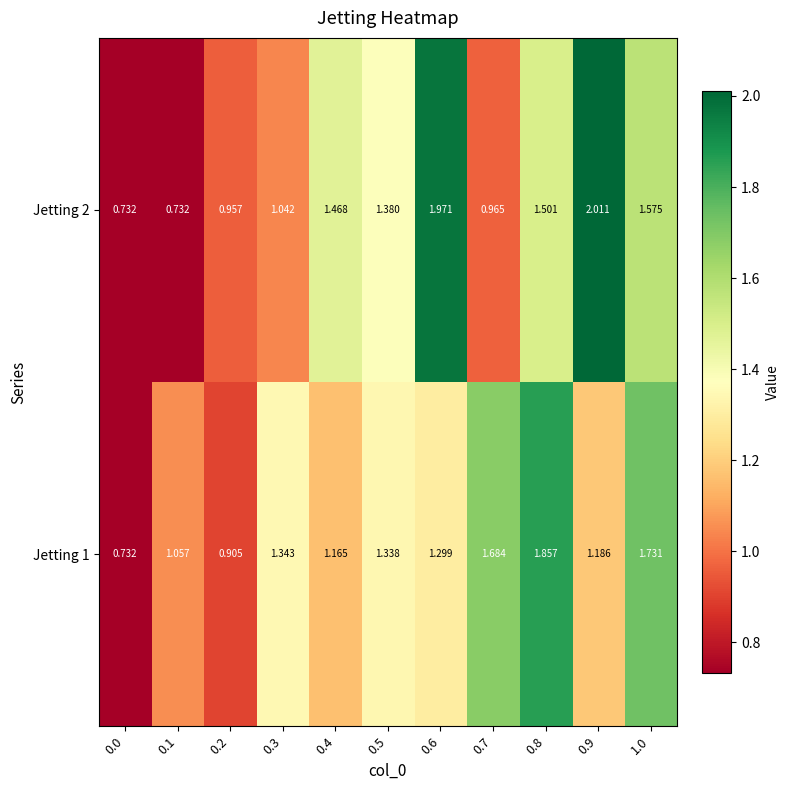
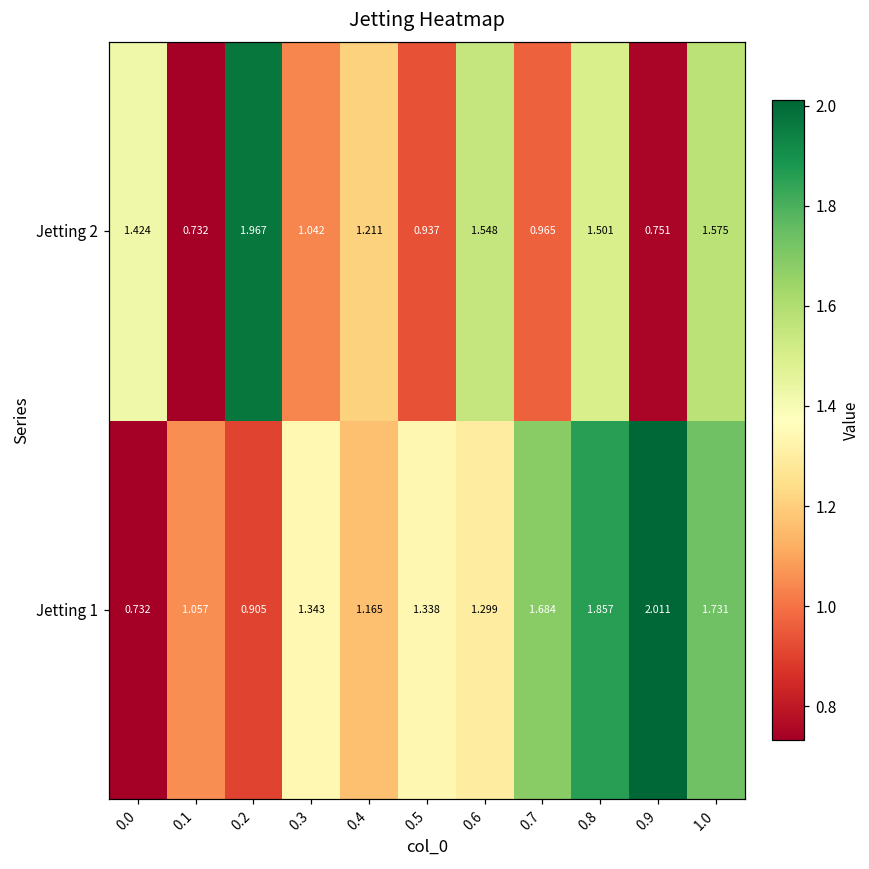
Jetting 2, 0.0: 0.732 -> 1.424
Jetting 2, 0.2: 0.957 -> 1.967
Jetting 2, 0.4: 1.468 -> 1.211
Jetting 2, 0.5: 1.380 -> 0.937
Jetting 2, 0.6: 1.971 -> 1.548
Jetting 2, 0.9: 2.011 -> 0.751
Jetting 1, 0.9: 1.186 -> 2.011
